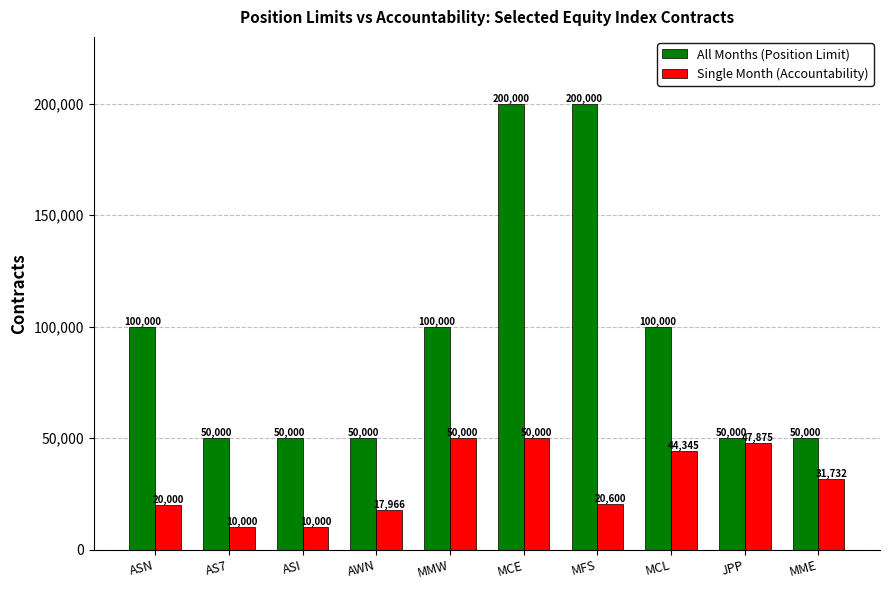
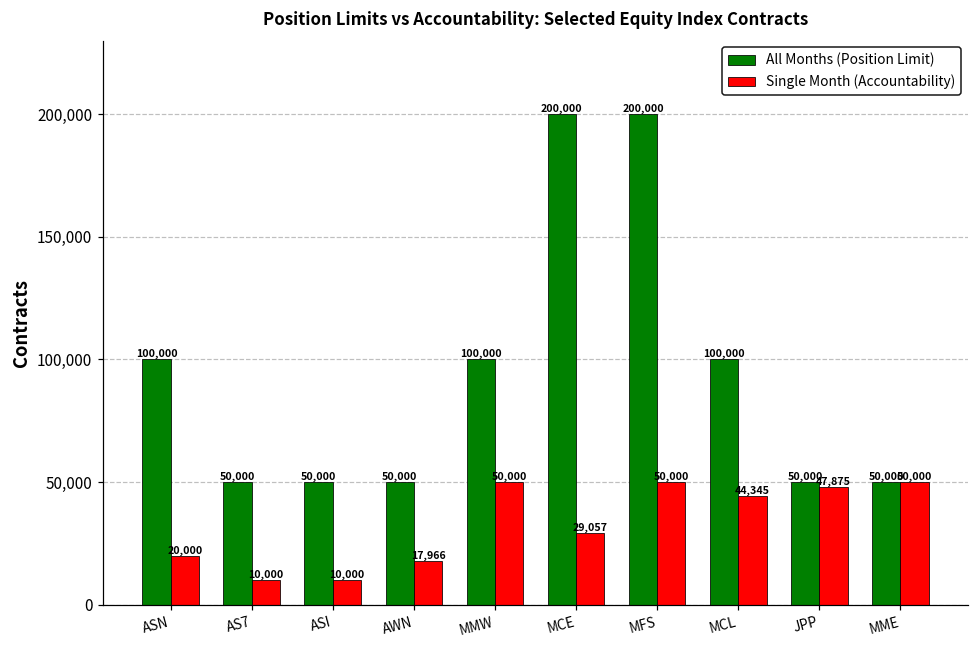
Single Month (Accountability), MCE: 50,000 -> 29,057
Single Month (Accountability), MFS: 20,600 -> 50,000
Single Month (Accountability), MME: 31,732 -> 50,000
